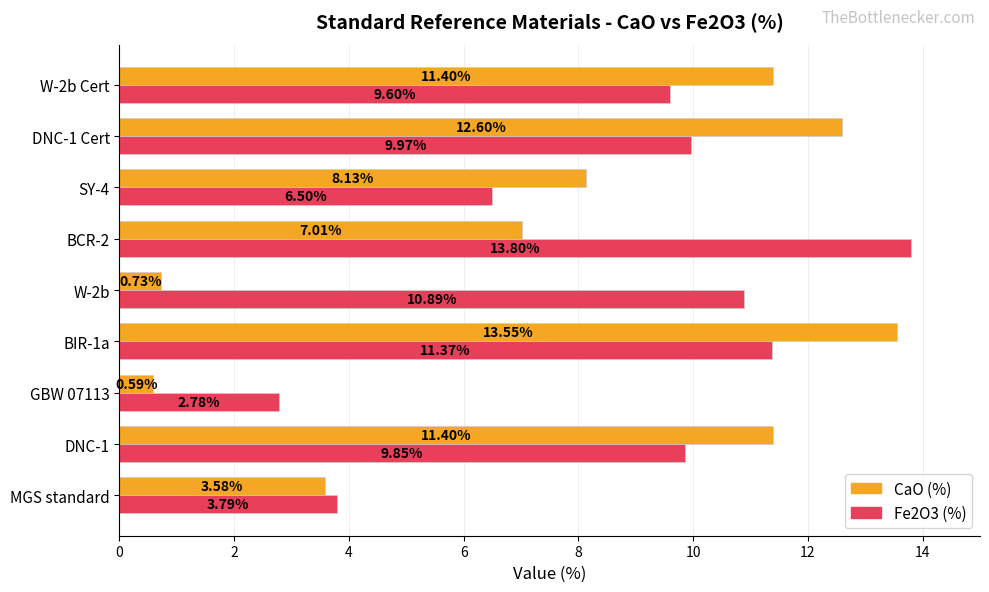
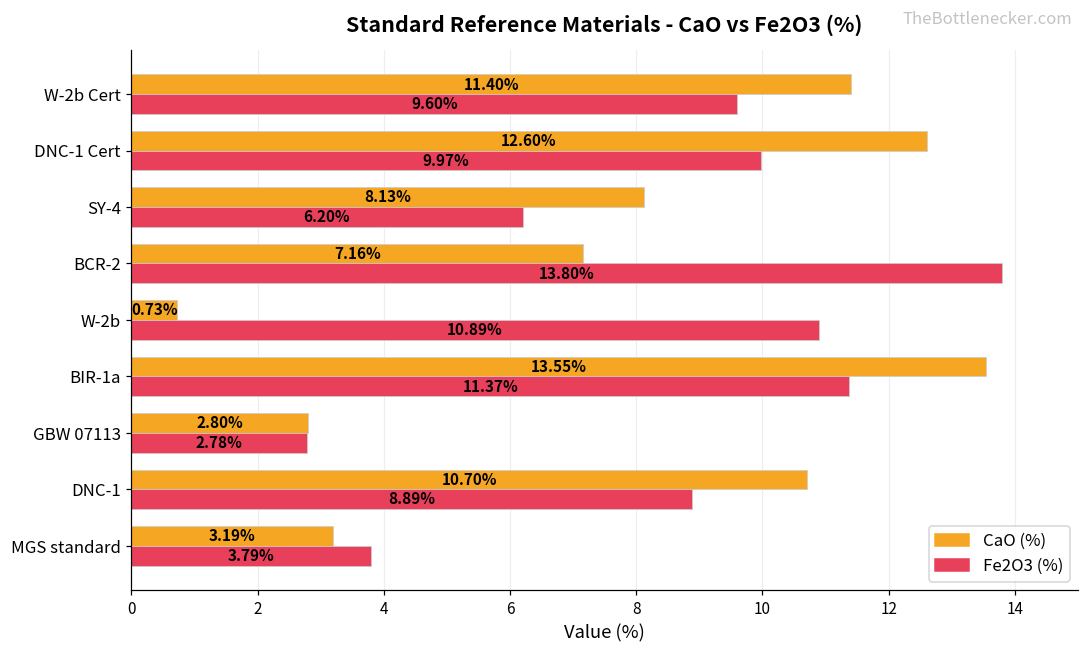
Fe2O3 (%), SY-4: 6.50% -> 6.20%
CaO (%), BCR-2: 7.01% -> 7.16%
CaO (%), GBW 07113: 0.59% -> 2.80%
CaO (%), DNC-1: 11.40% -> 10.70%
Fe2O3 (%), DNC-1: 9.85% -> 8.89%
CaO (%), MGS standard: 3.58% -> 3.19%
